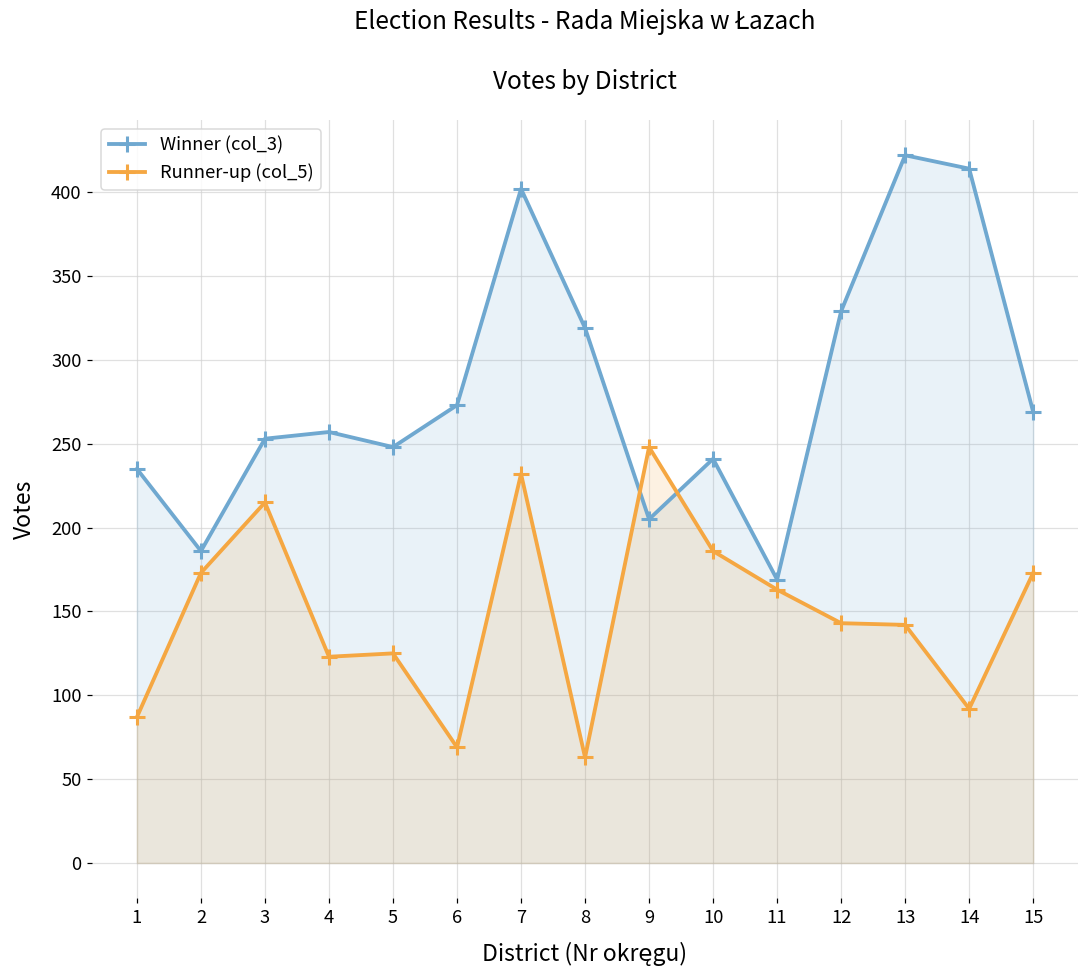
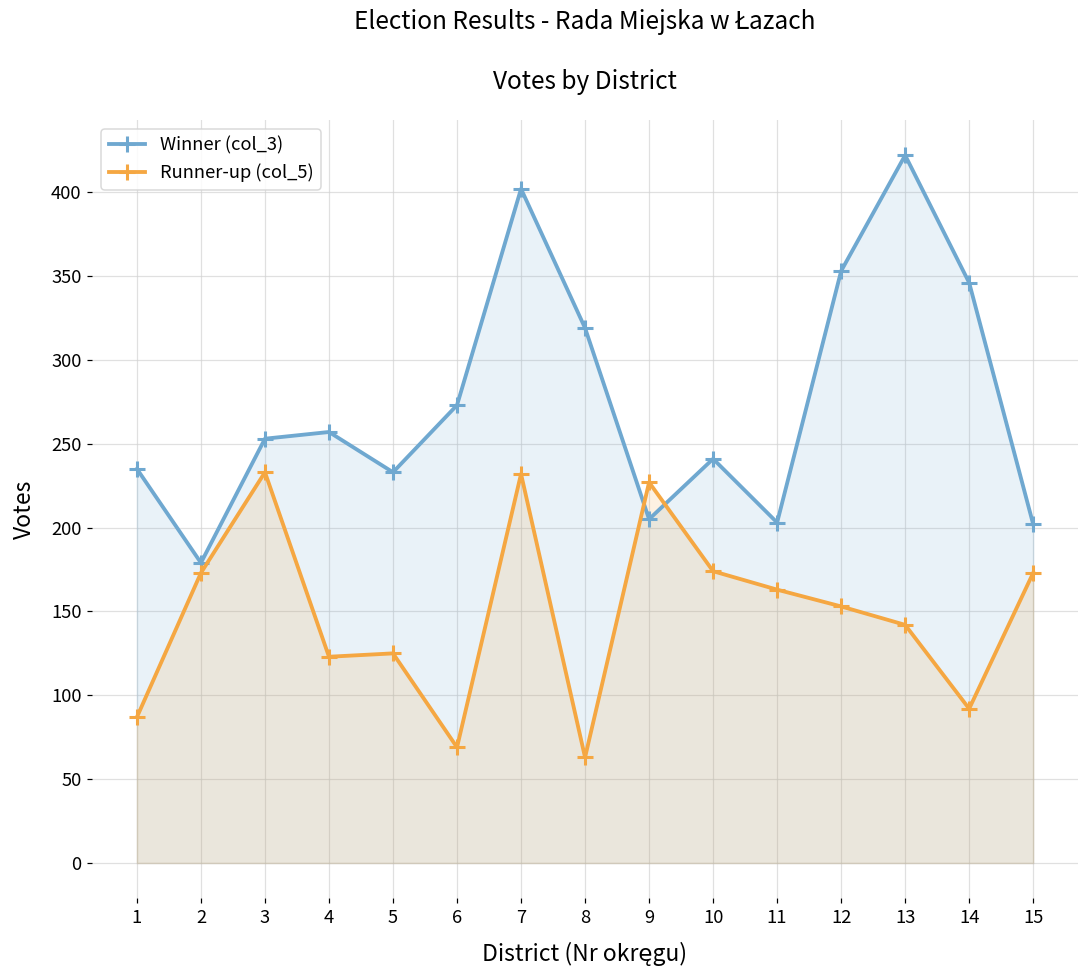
Winner (col_3), 2: 186 -> 179
Runner-up (col_5), 3: 215 -> 233
Winner (col_3), 5: 248 -> 233
Runner-up (col_5), 9: 248 -> 227
Runner-up (col_5), 10: 186 -> 174
Winner (col_3), 11: 169 -> 203
Winner (col_3), 12: 329 -> 353
Runner-up (col_5), 12: 143 -> 153
Winner (col_3), 14: 414 -> 346
Winner (col_3), 15: 269 -> 202
